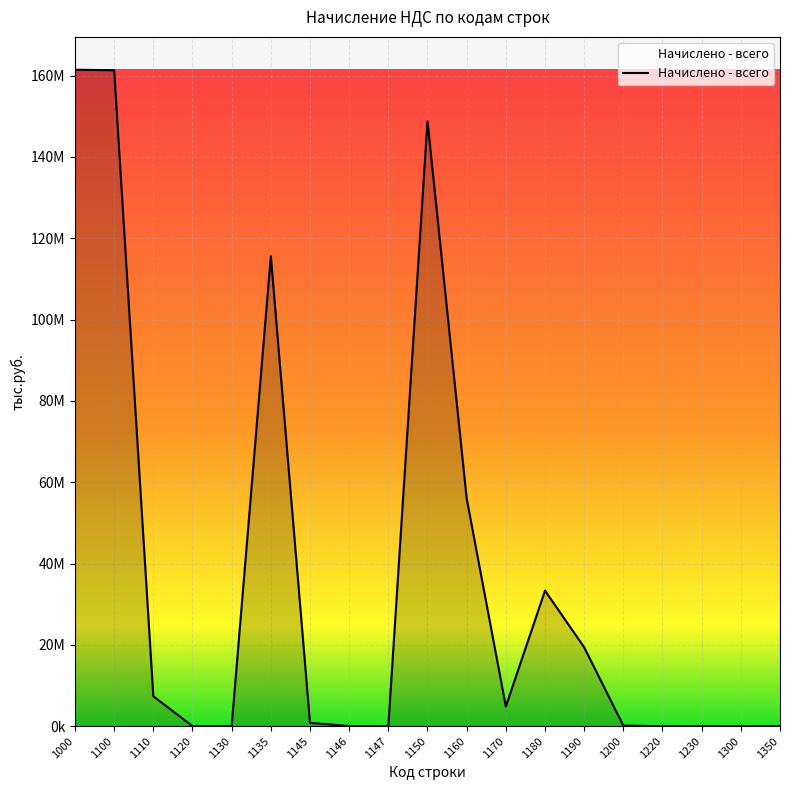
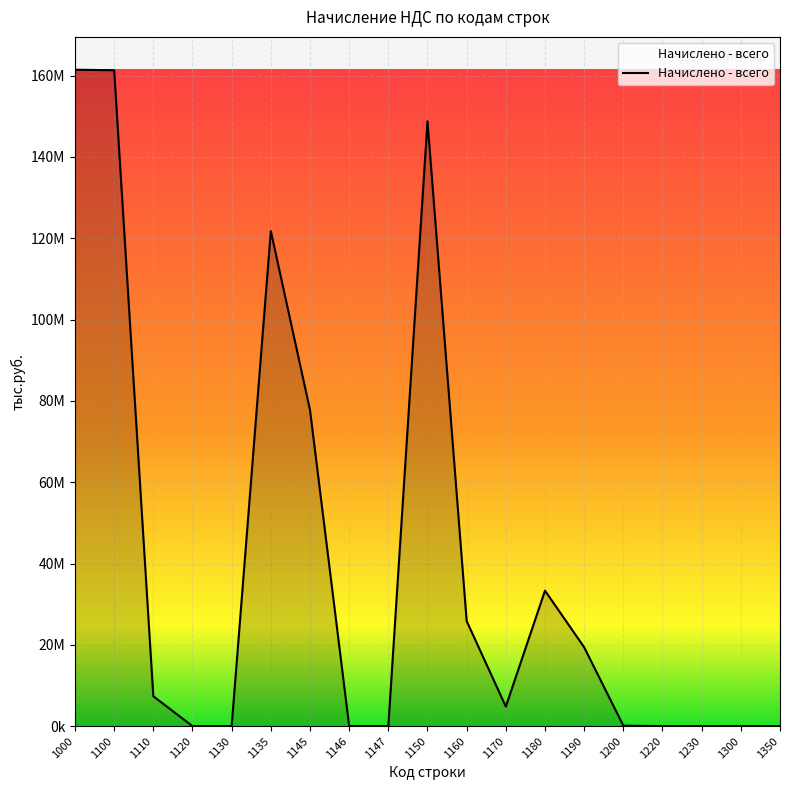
1135: 116000000 -> 122000000
1145: 1000000 -> 78000000
1160: 56000000 -> 26000000
